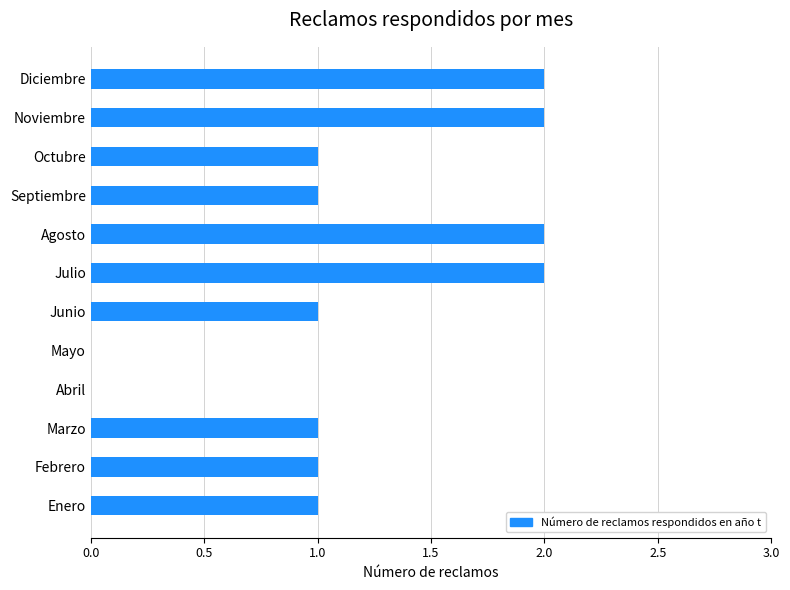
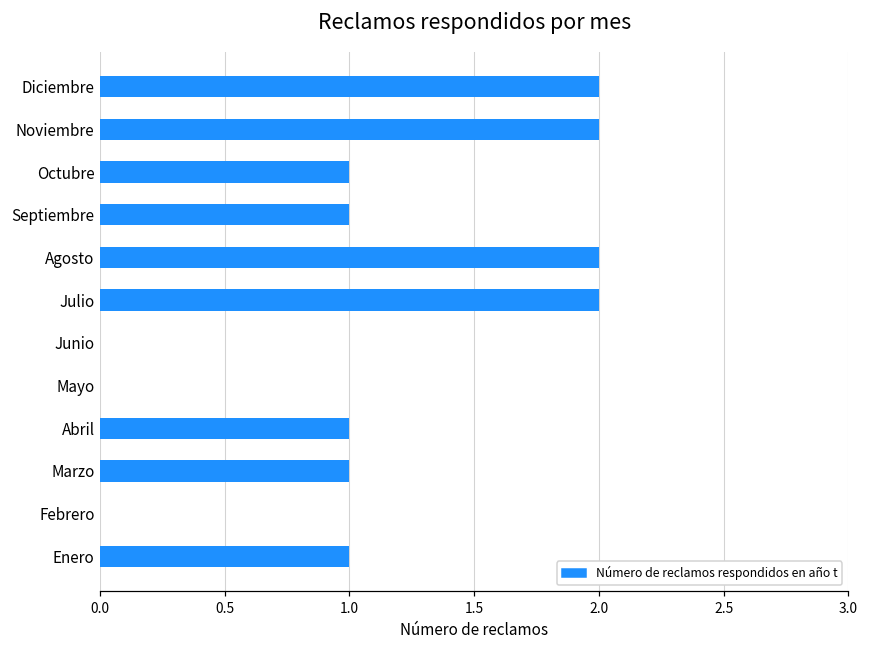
Junio: 1 -> 0
Abril: 0 -> 1
Febrero: 1 -> 0
